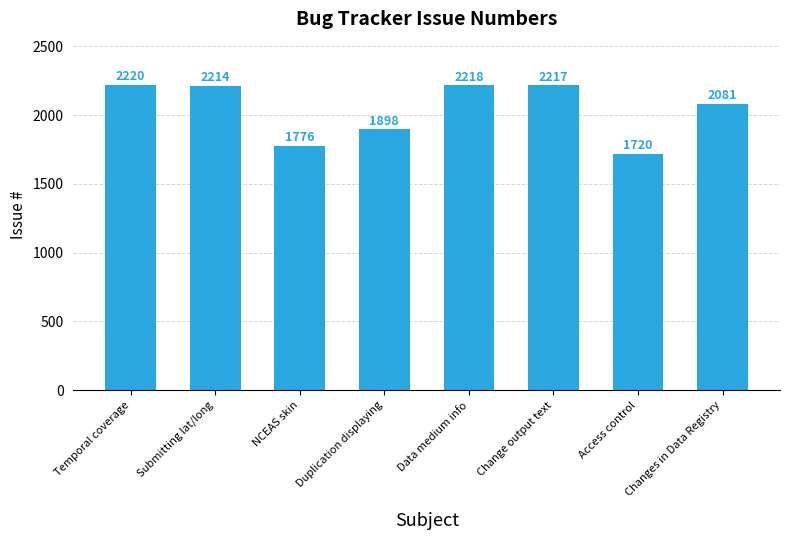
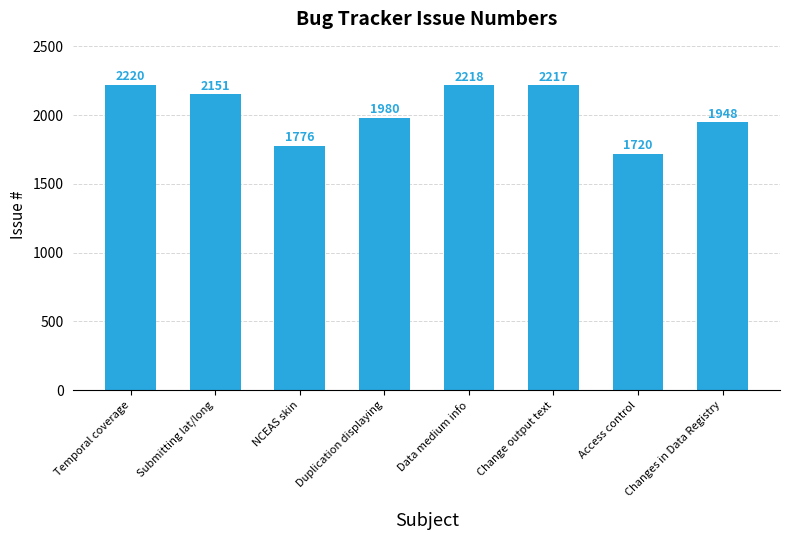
Submitting lat/long: 2214 -> 2151
Duplication displaying: 1898 -> 1980
Changes in Data Registry: 2081 -> 1948
